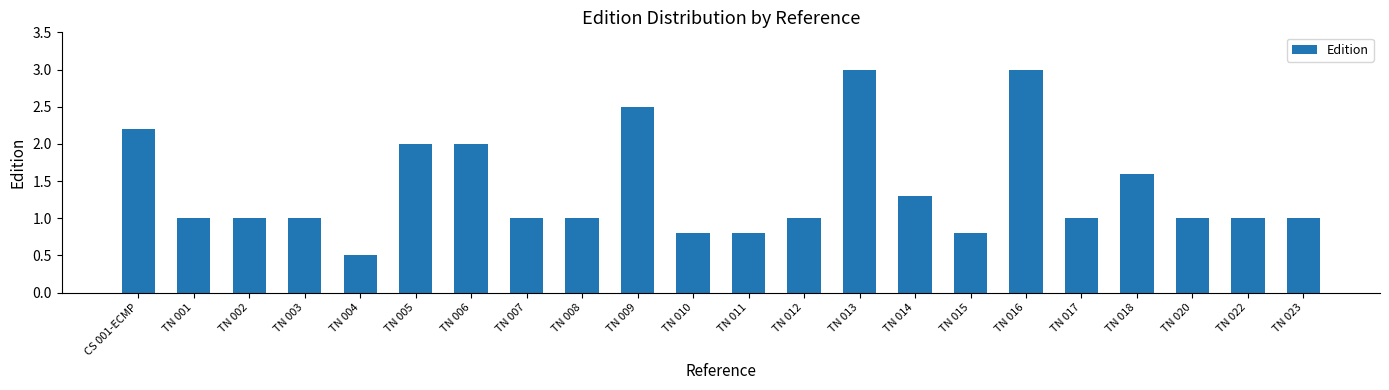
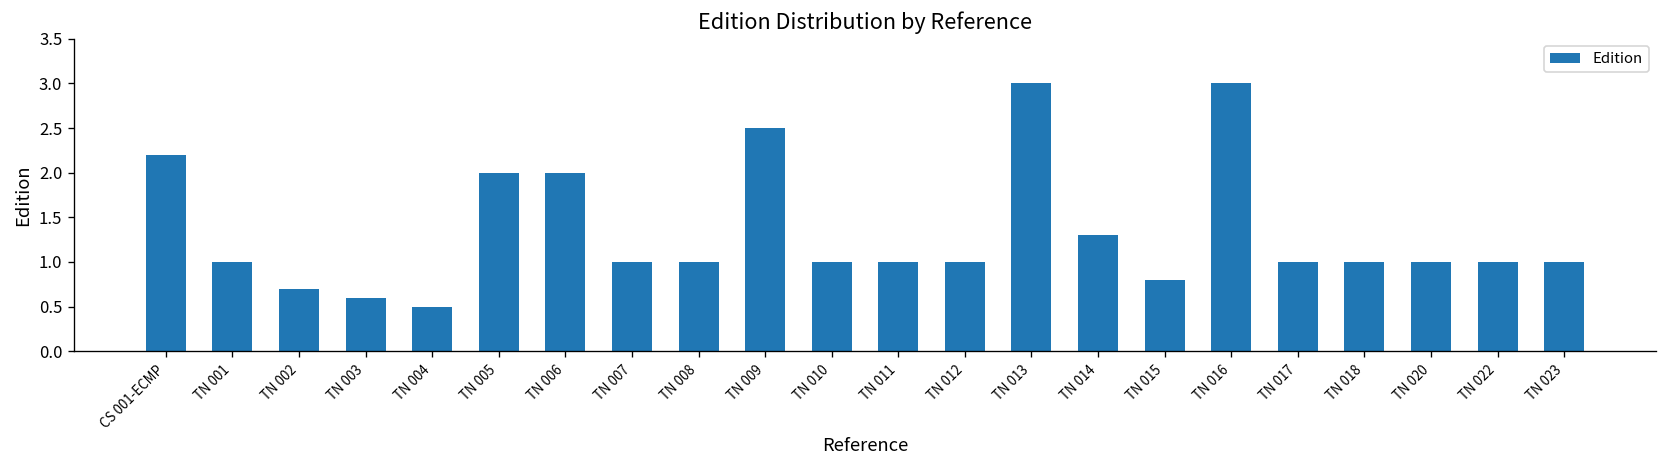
TN 002: 1.0 -> 0.7
TN 003: 1.0 -> 0.6
TN 010: 0.8 -> 1.0
TN 011: 0.8 -> 1.0
TN 018: 1.6 -> 1.0
